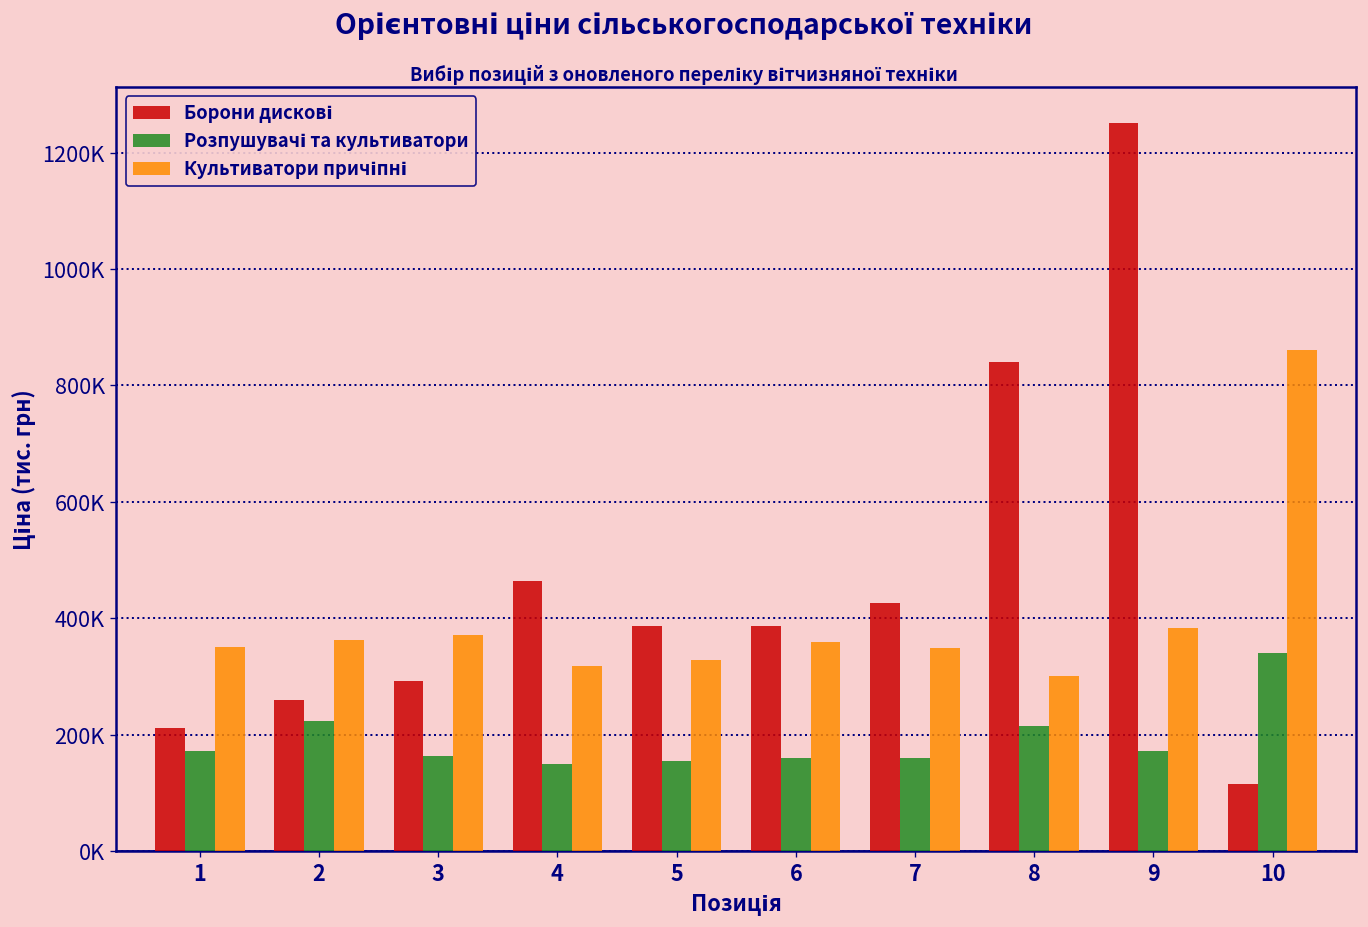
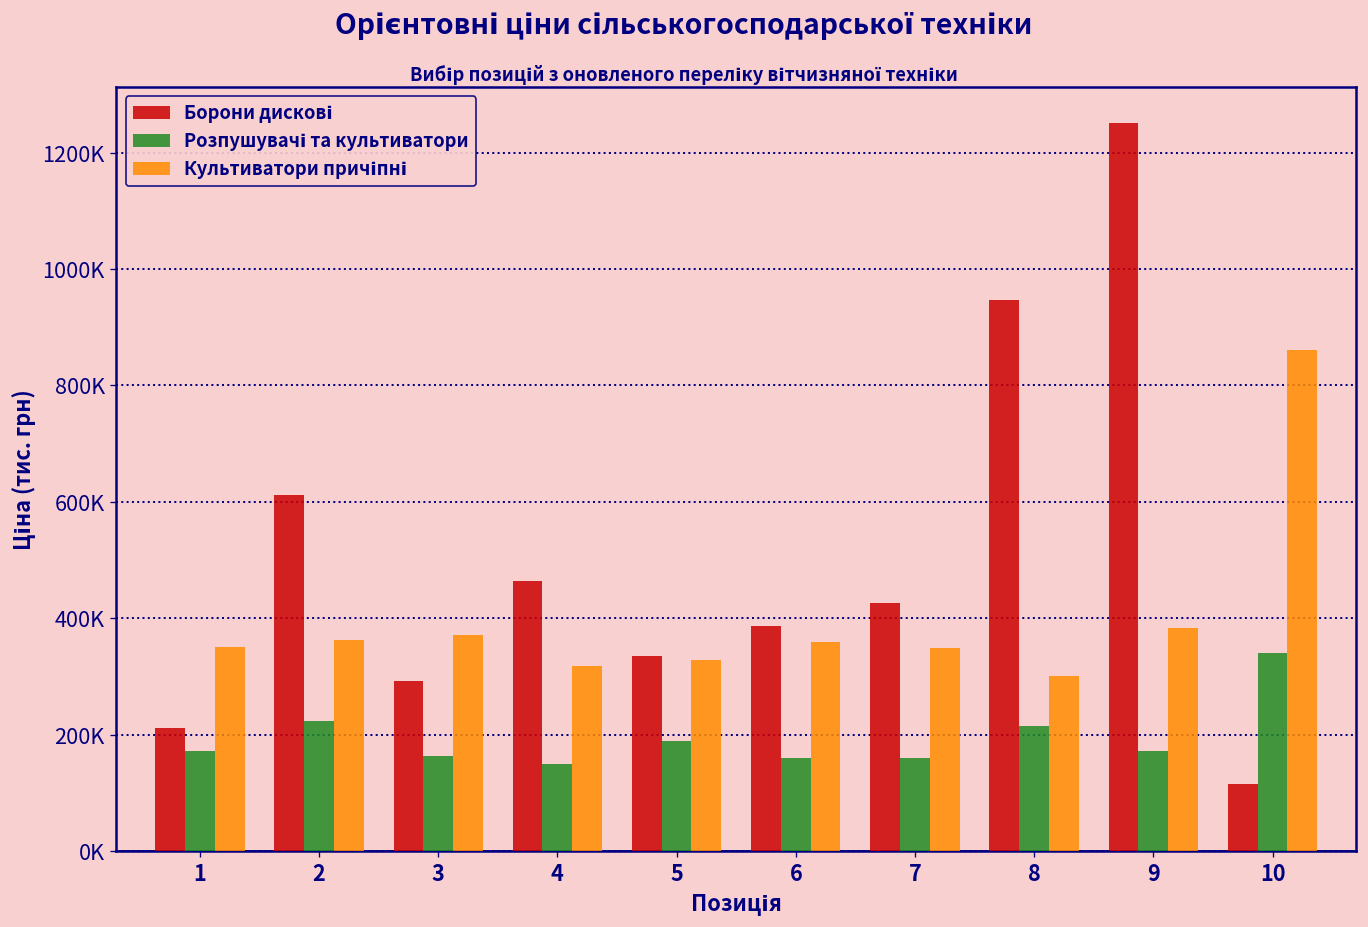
Борони дискові, 2: 260000 -> 610000
Борони дискові, 5: 390000 -> 340000
Розпушувачі та культиватори, 5: 150000 -> 190000
Борони дискові, 8: 840000 -> 950000
